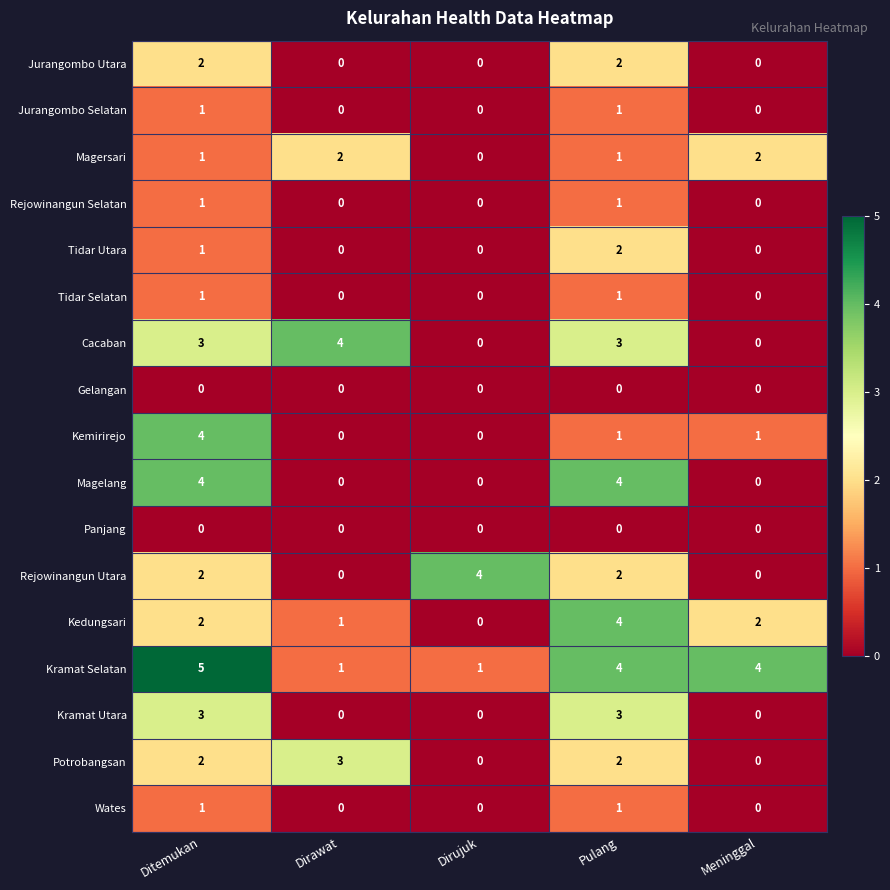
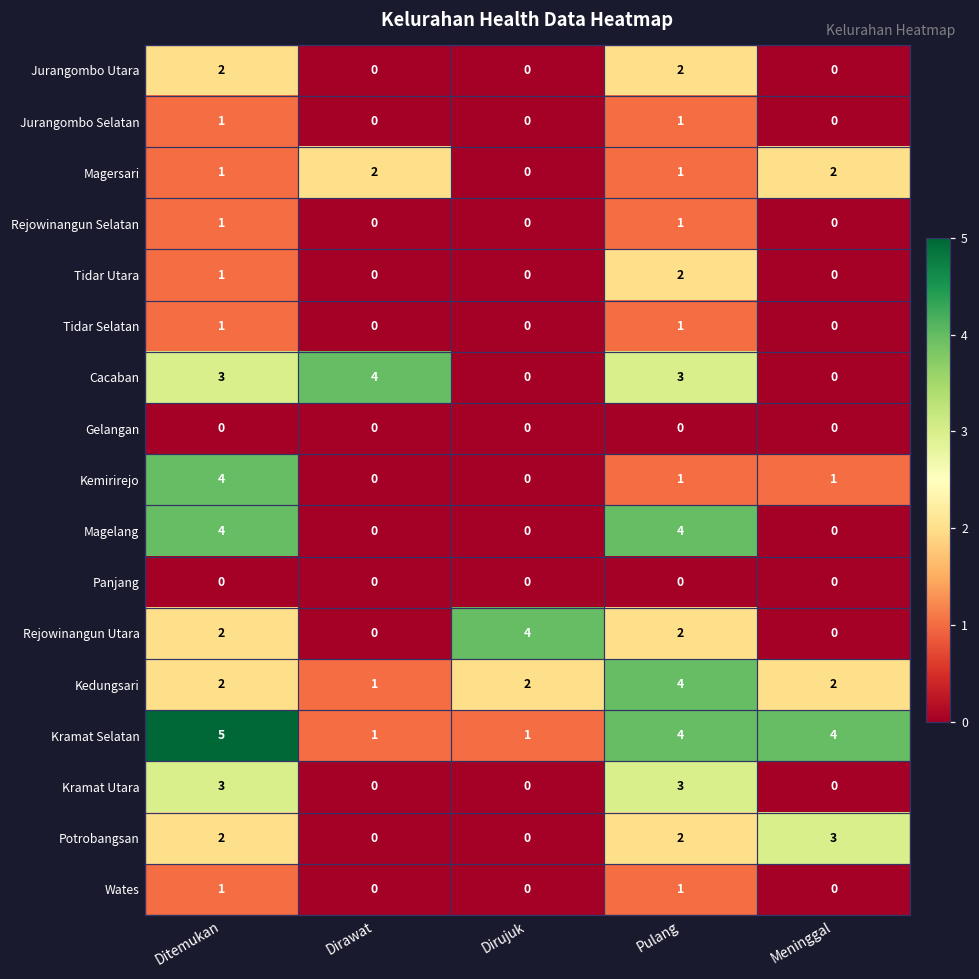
Kedungsari, Dirujuk: 0 -> 2
Potrobangsan, Dirawat: 3 -> 0
Potrobangsan, Meninggal: 0 -> 3
